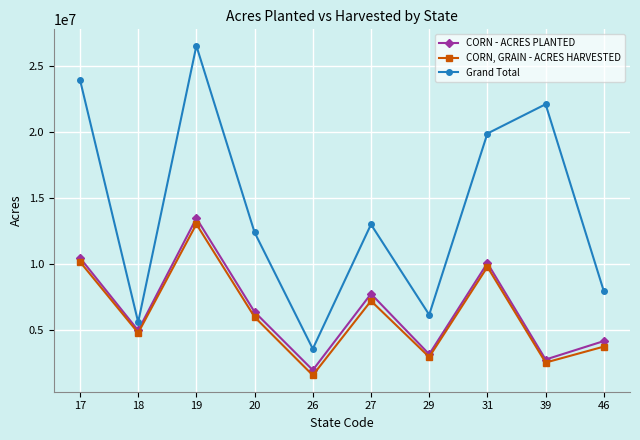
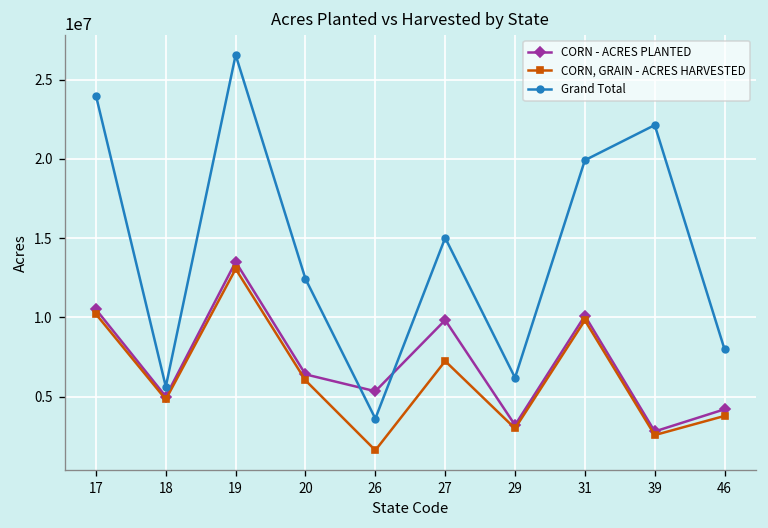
CORN - ACRES PLANTED, 26: 2000000 -> 5300000
CORN - ACRES PLANTED, 27: 7800000 -> 9800000
Grand Total, 27: 13000000 -> 15000000
